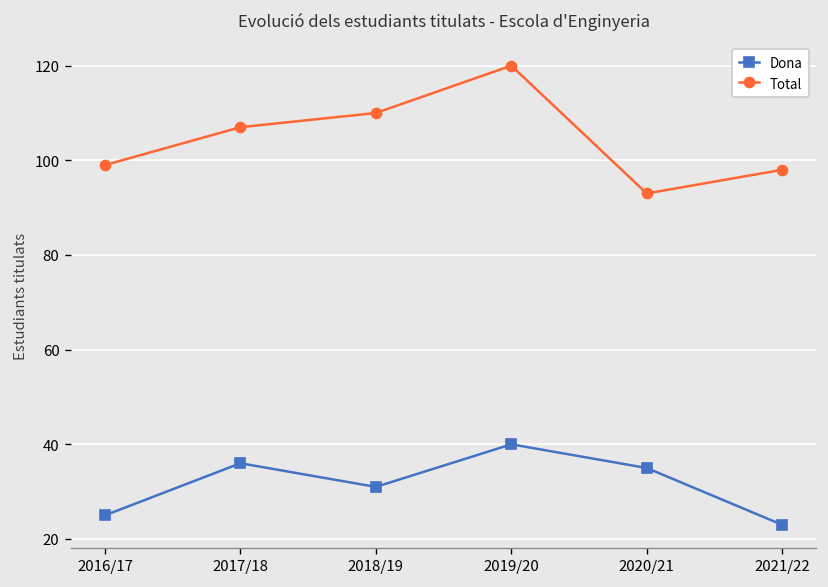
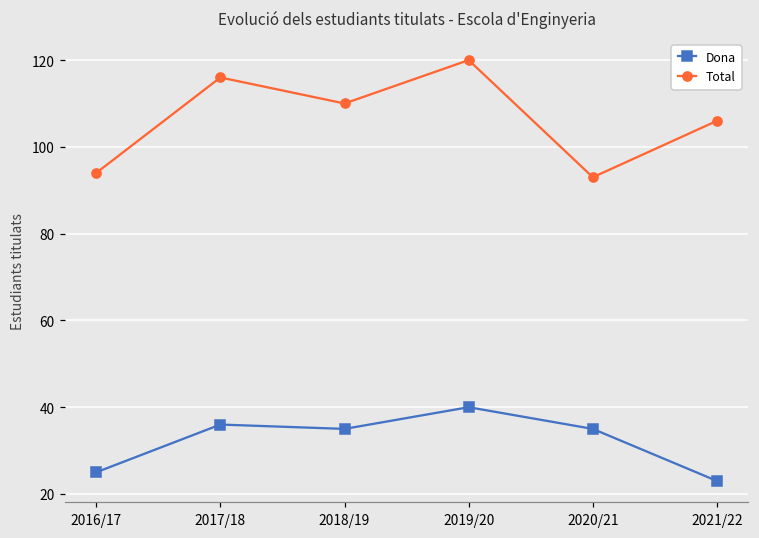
Total, 2016/17: 99 -> 94
Total, 2017/18: 107 -> 116
Dona, 2018/19: 31 -> 35
Total, 2021/22: 98 -> 106
